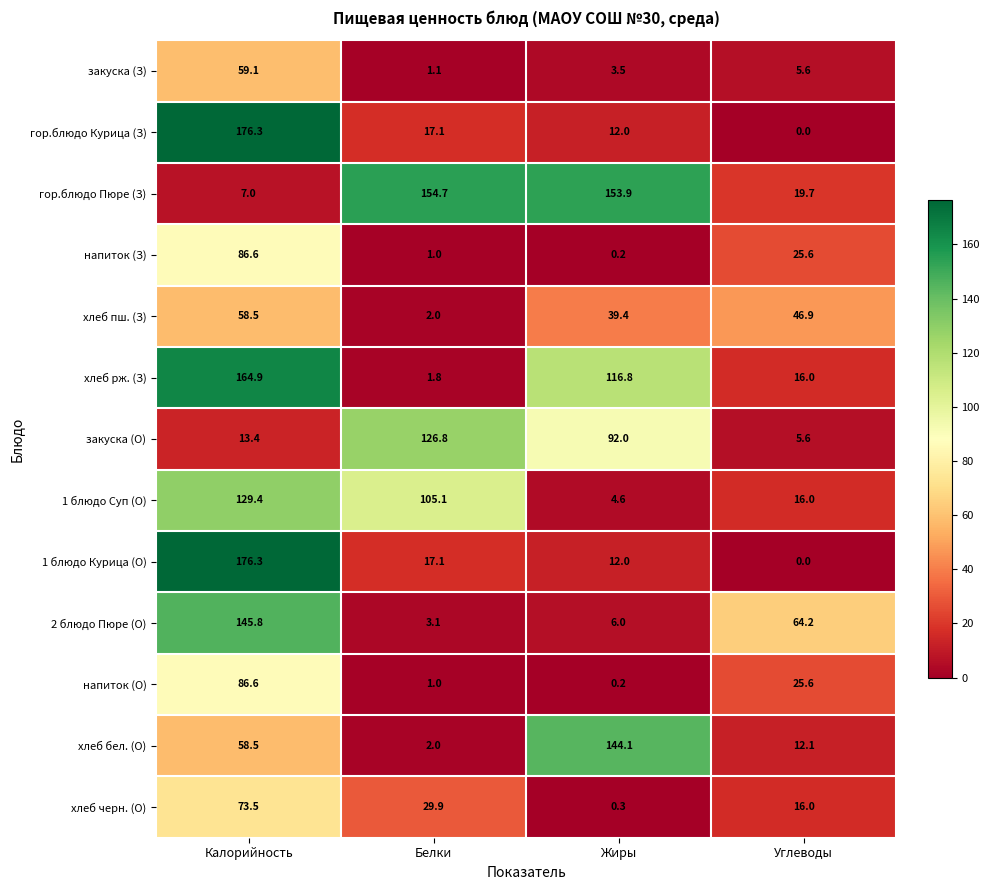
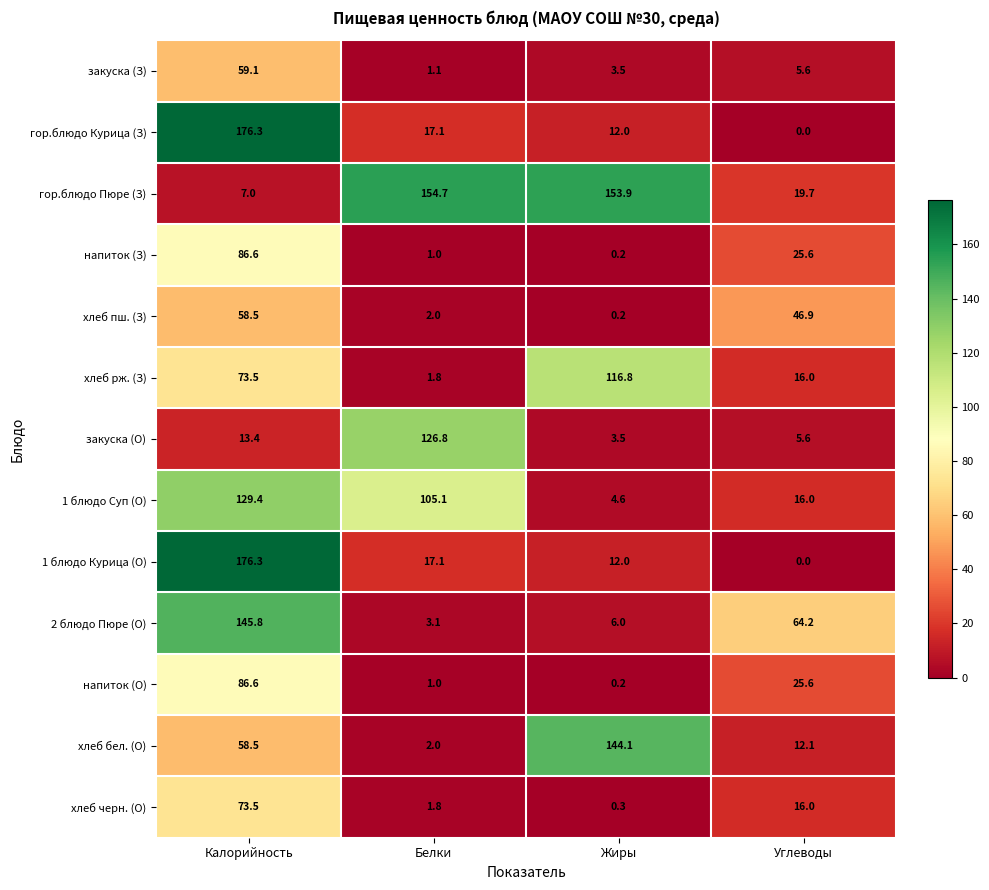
хлеб пш. (З), Жиры: 39.4 -> 0.2
хлеб рж. (З), Калорийность: 164.9 -> 73.5
закуска (О), Жиры: 92.0 -> 3.5
хлеб черн. (О), Белки: 29.9 -> 1.8
